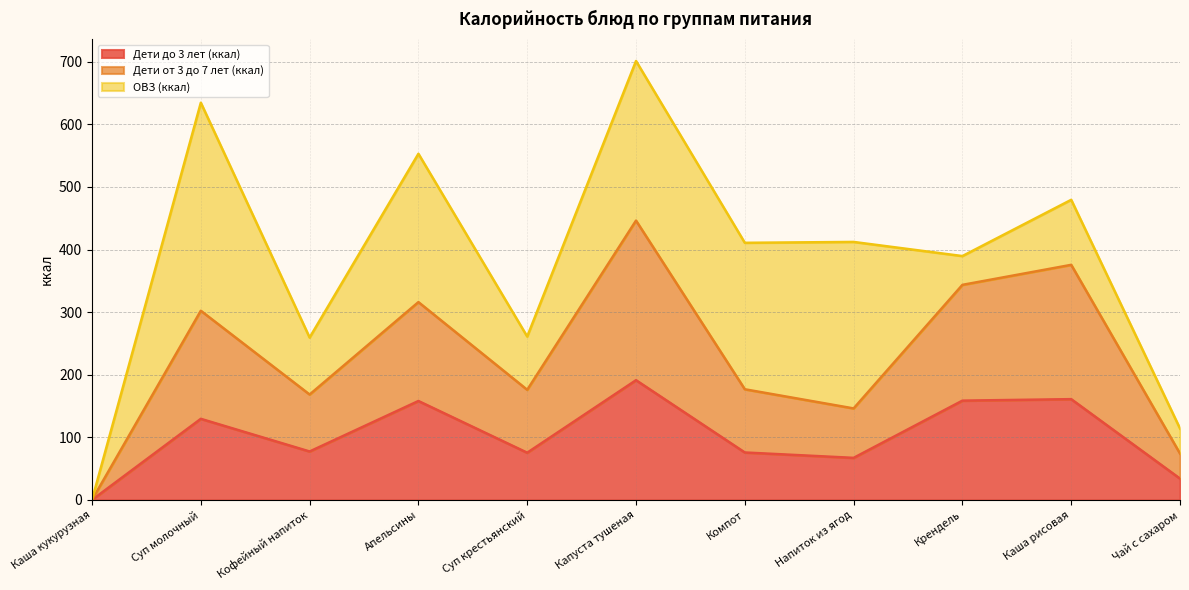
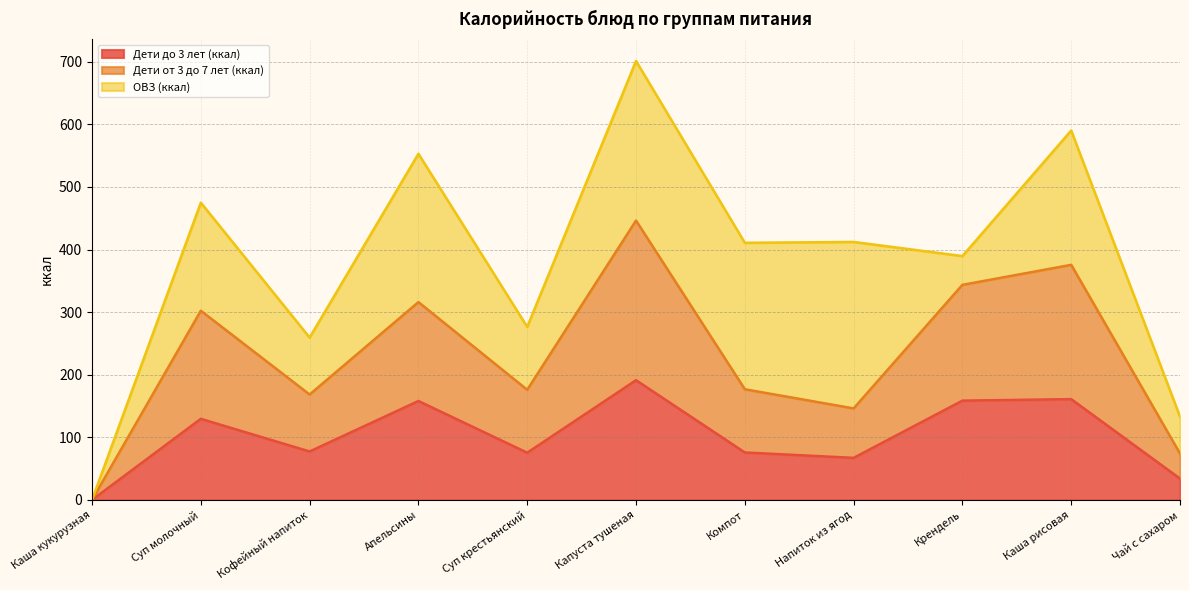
ОВЗ (ккал), Суп молочный: 330 -> 170
ОВЗ (ккал), Суп крестьянский: 90 -> 100
ОВЗ (ккал), Каша рисовая: 100 -> 210
ОВЗ (ккал), Чай с сахаром: 40 -> 60
